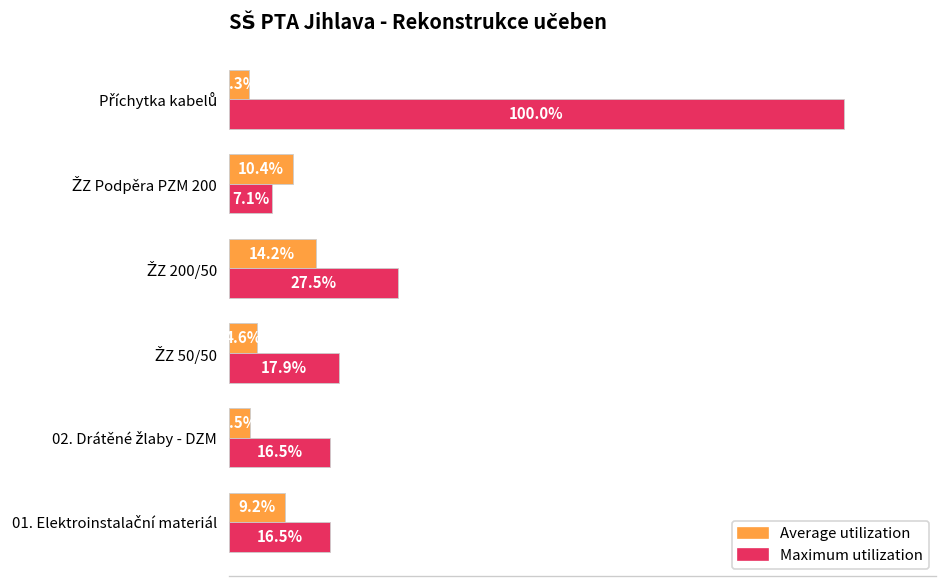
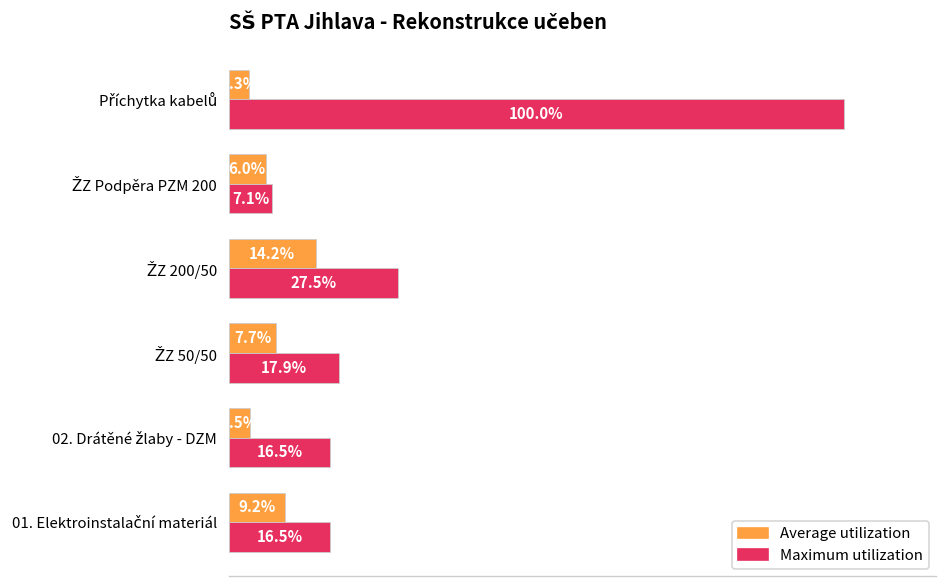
Average utilization, ŽZ Podpěra PZM 200: 10.4% -> 6.0%
Average utilization, ŽZ 50/50: 4.6% -> 7.7%
